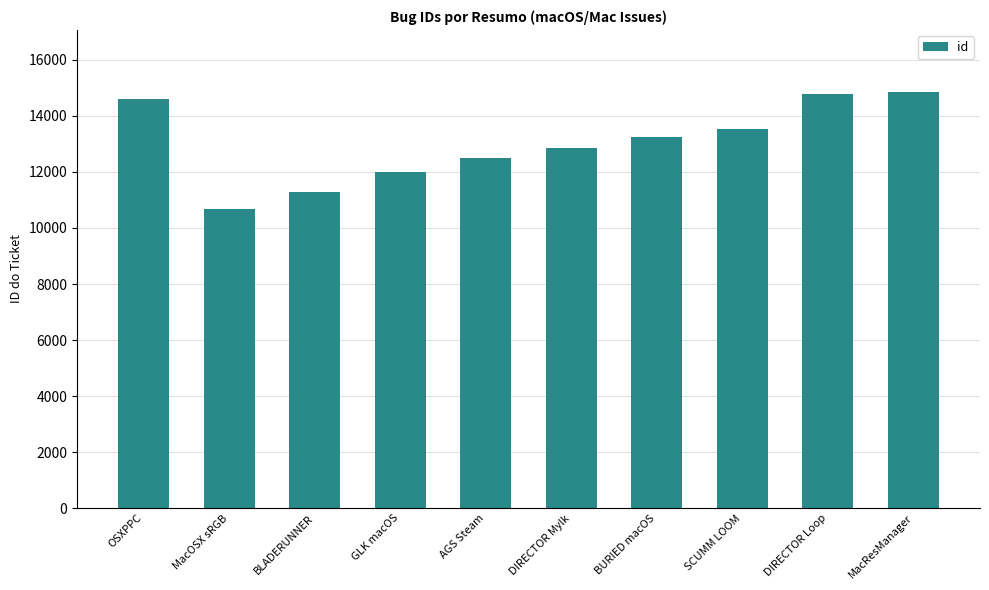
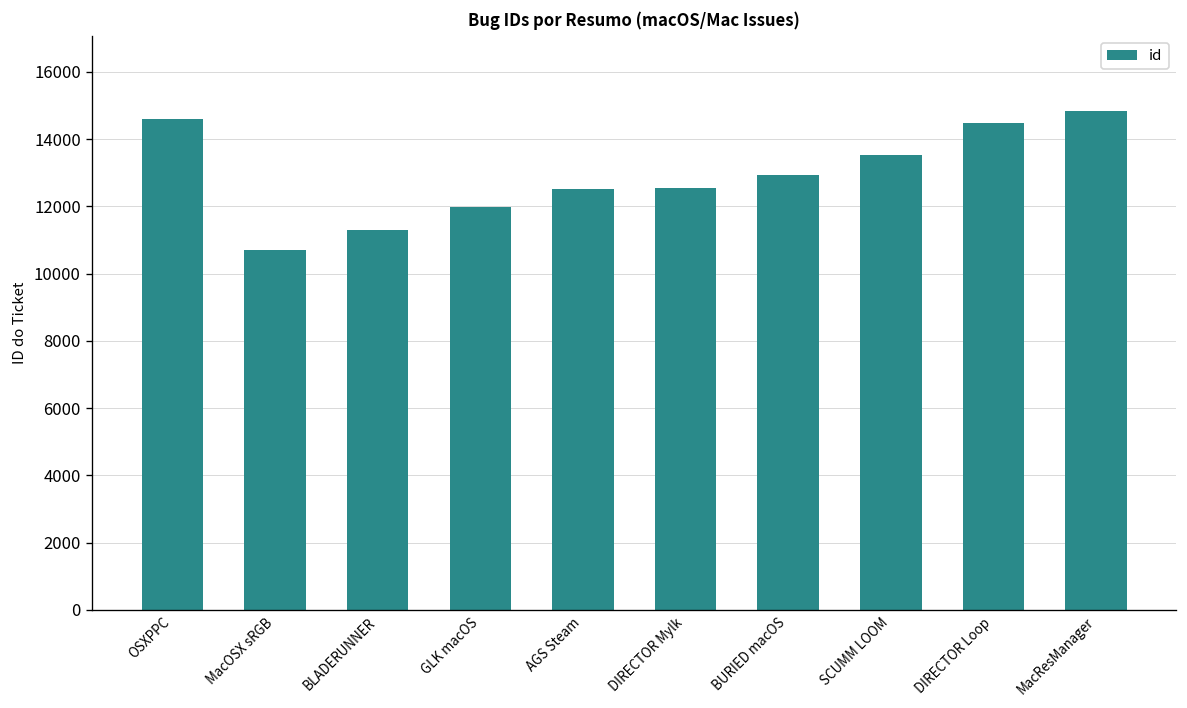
DIRECTOR Mylk: 12800 -> 12500
BURIED macOS: 13300 -> 12900
DIRECTOR Loop: 14800 -> 14500
